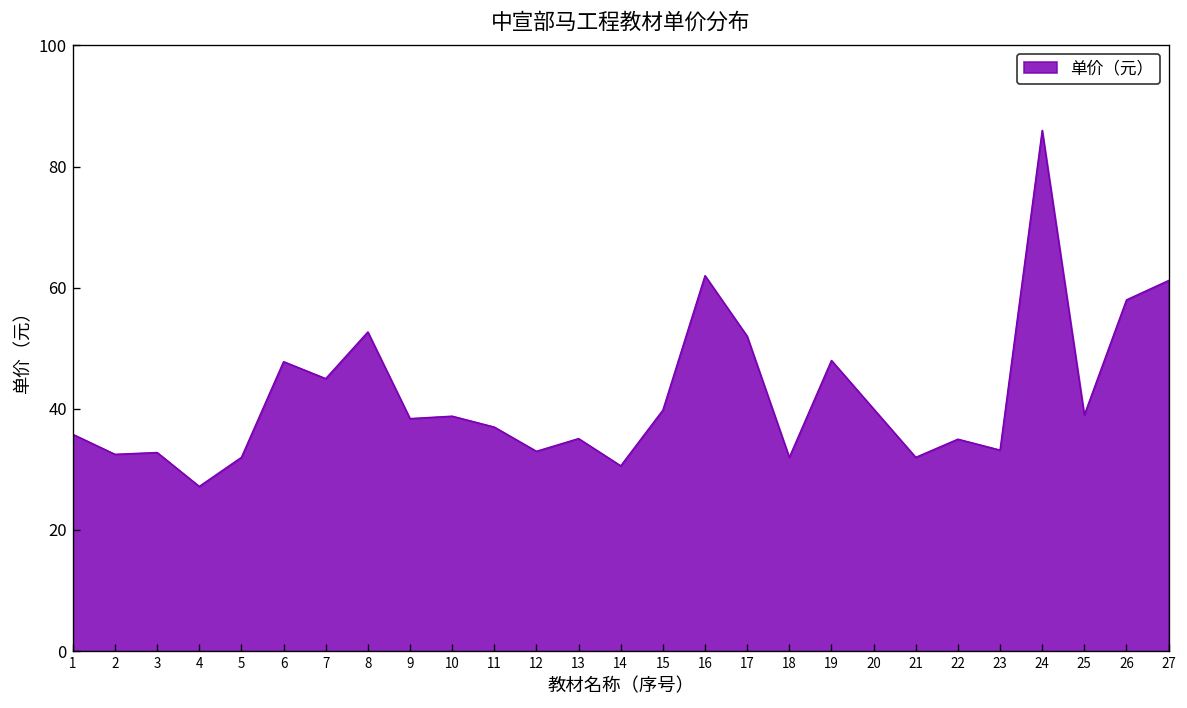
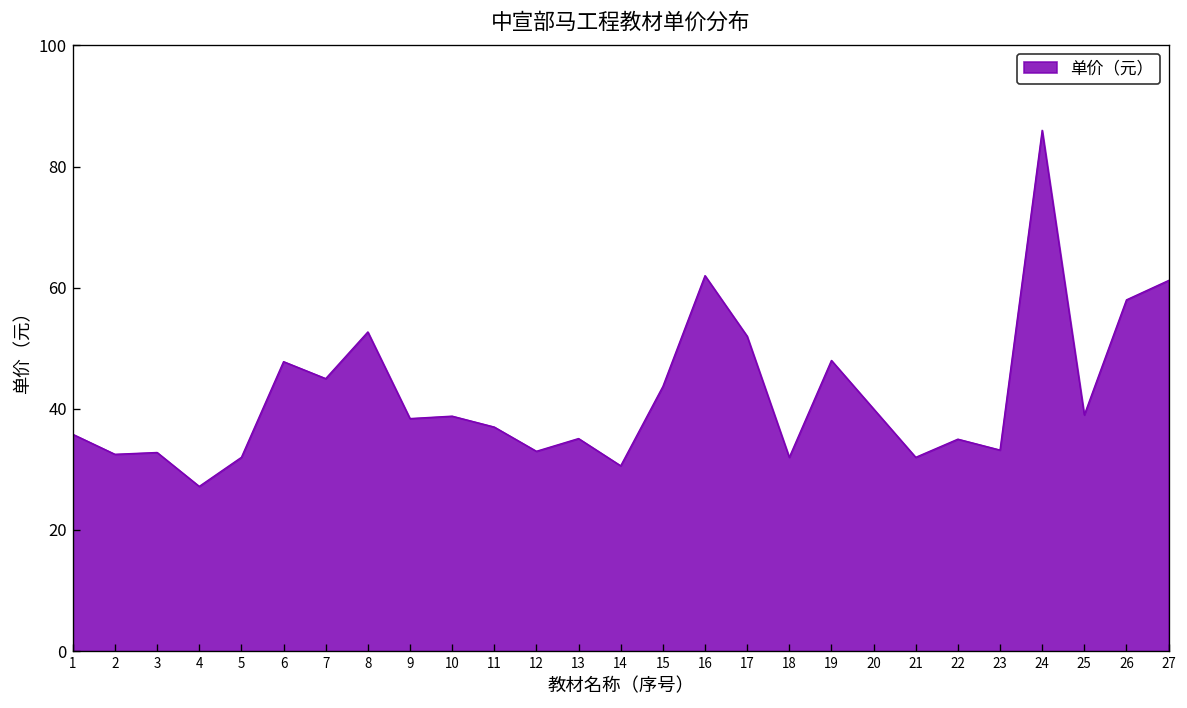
15: 40 -> 44
